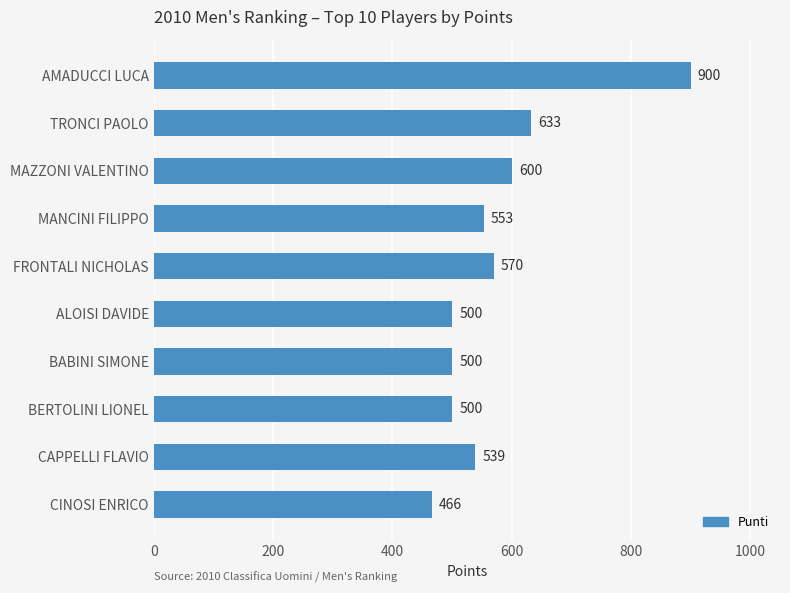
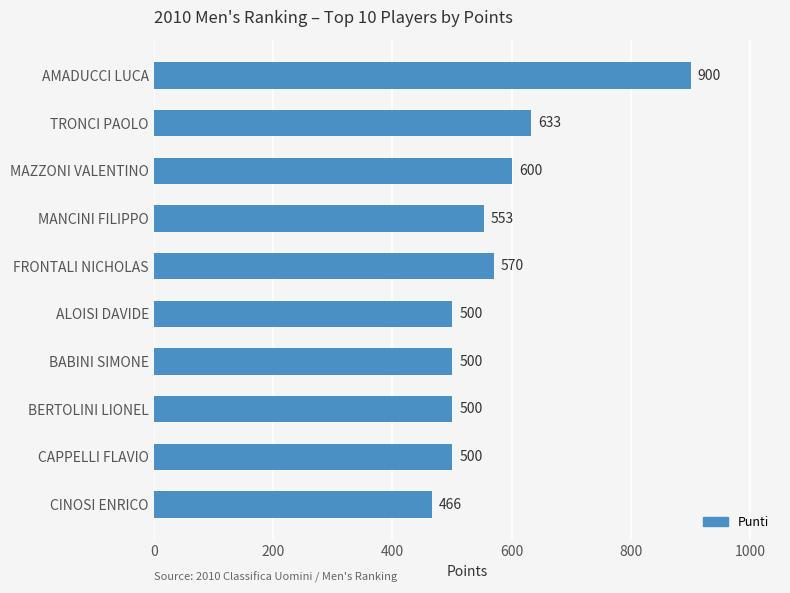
CAPPELLI FLAVIO: 539 -> 500
